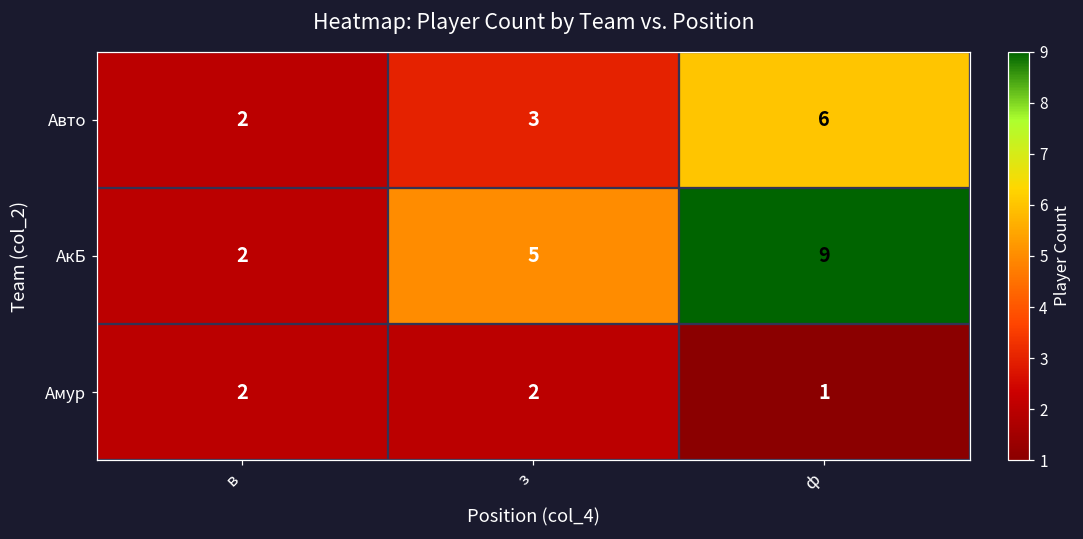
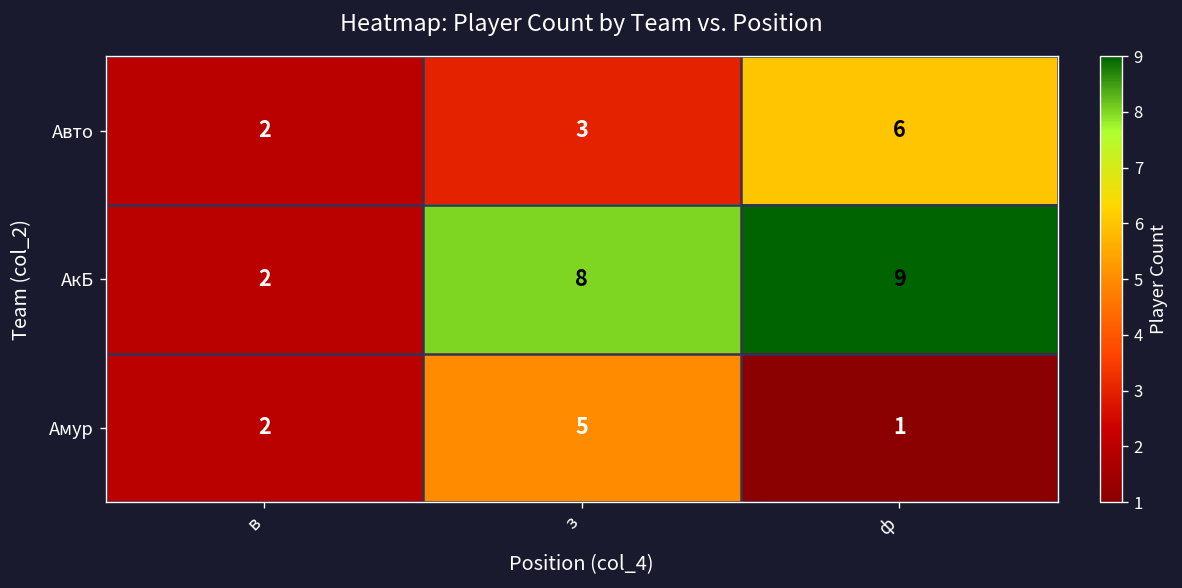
АкБ, з: 5 -> 8
Амур, з: 2 -> 5
